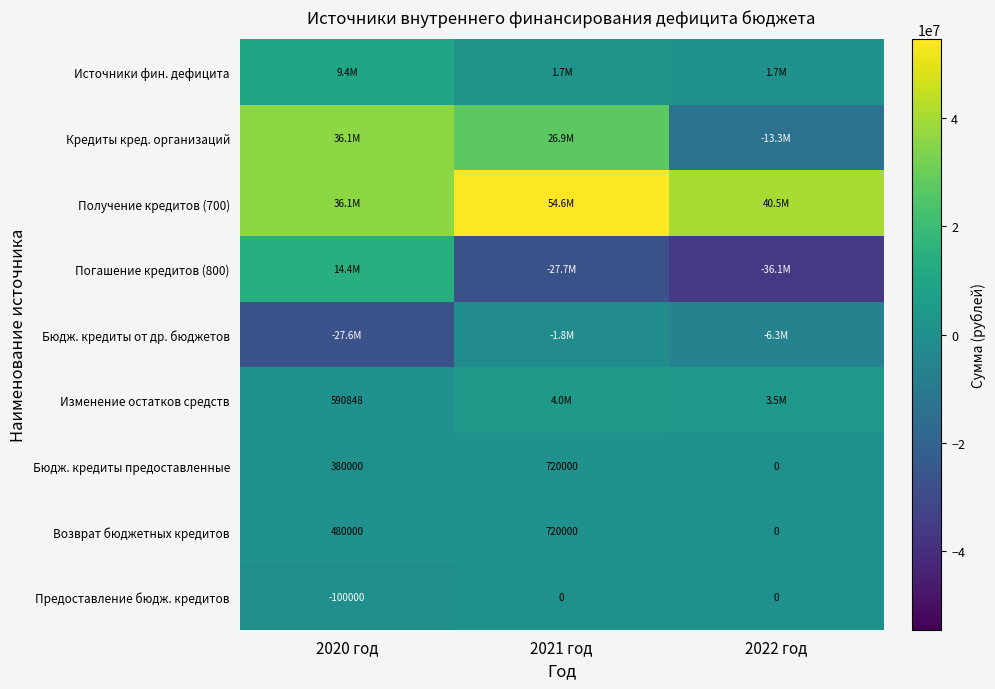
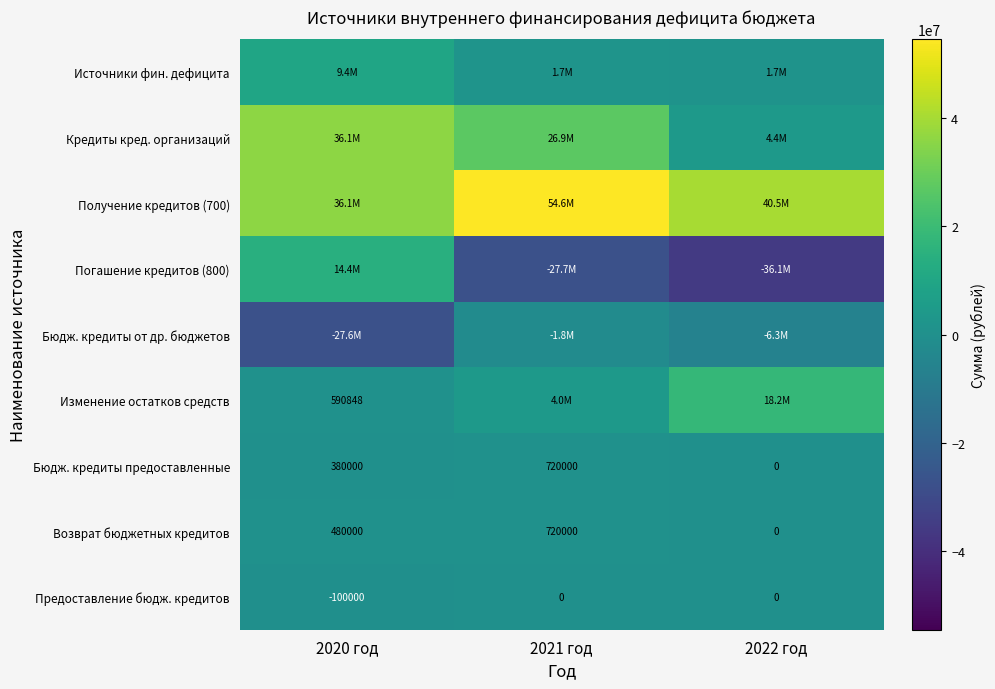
Кредиты кред. организаций, 2022 год: -13.3M -> 4.4M
Изменение остатков средств, 2022 год: 3.5M -> 18.2M
